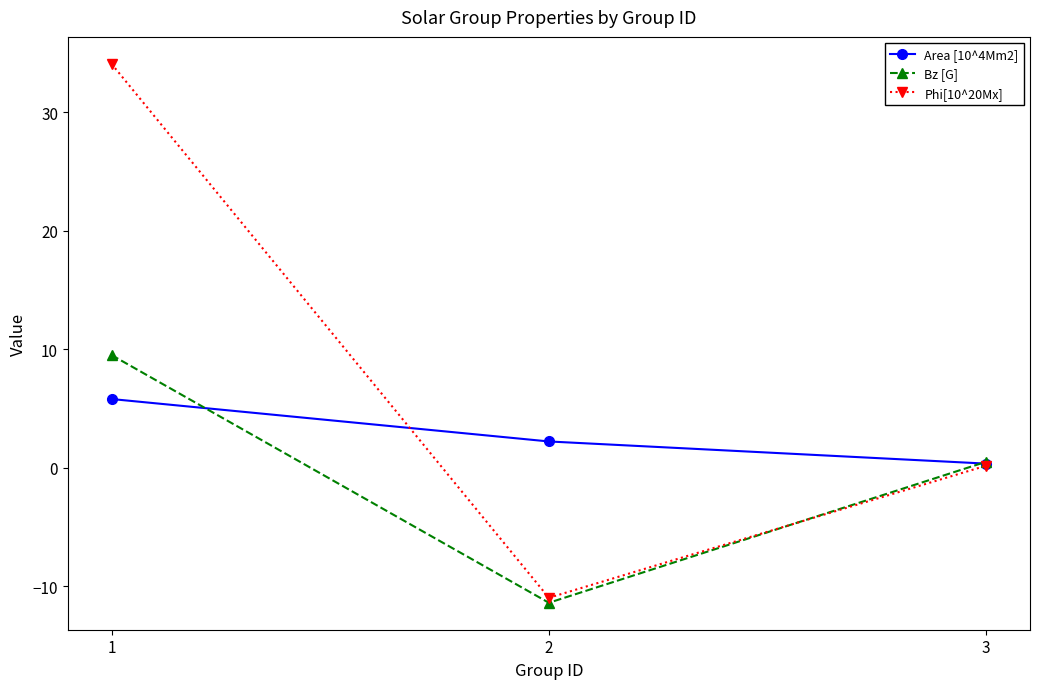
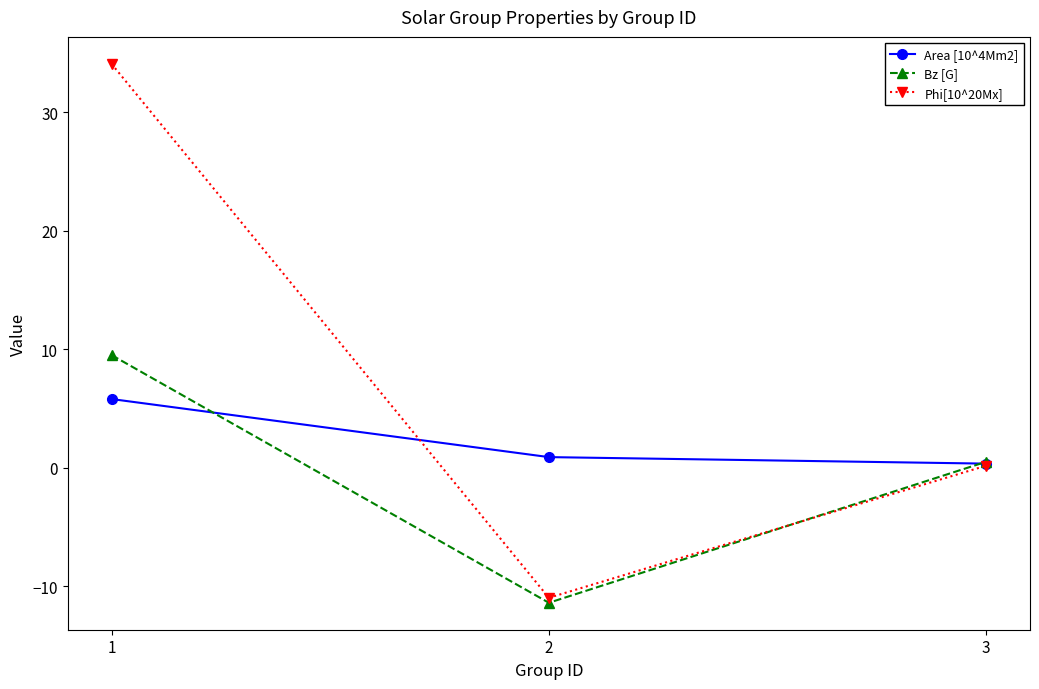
Area [10^4Mm2], 2: 2.2 -> 0.9
